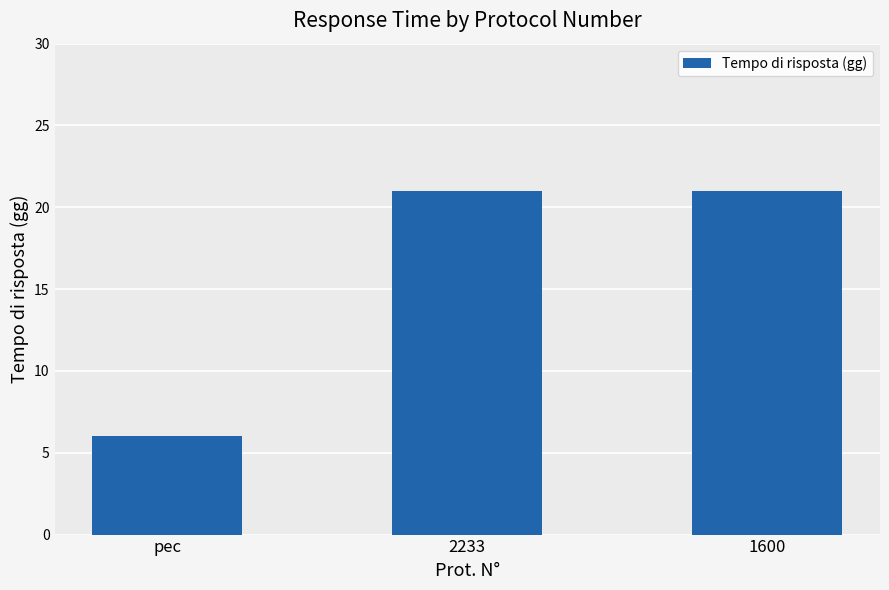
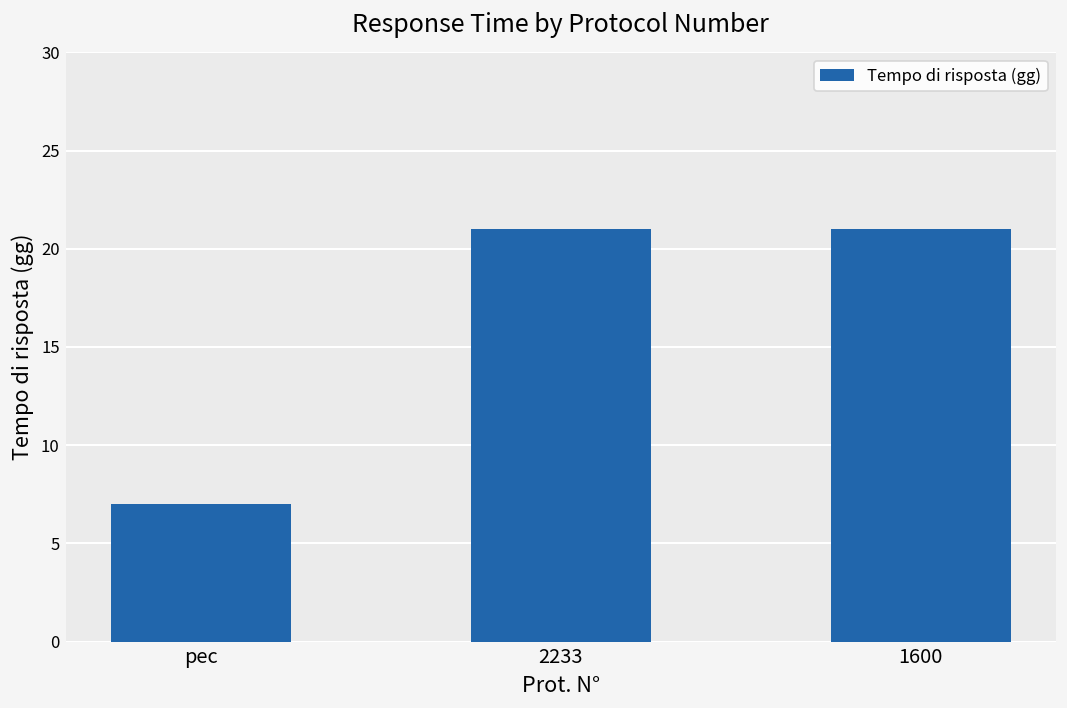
pec: 6 -> 7
